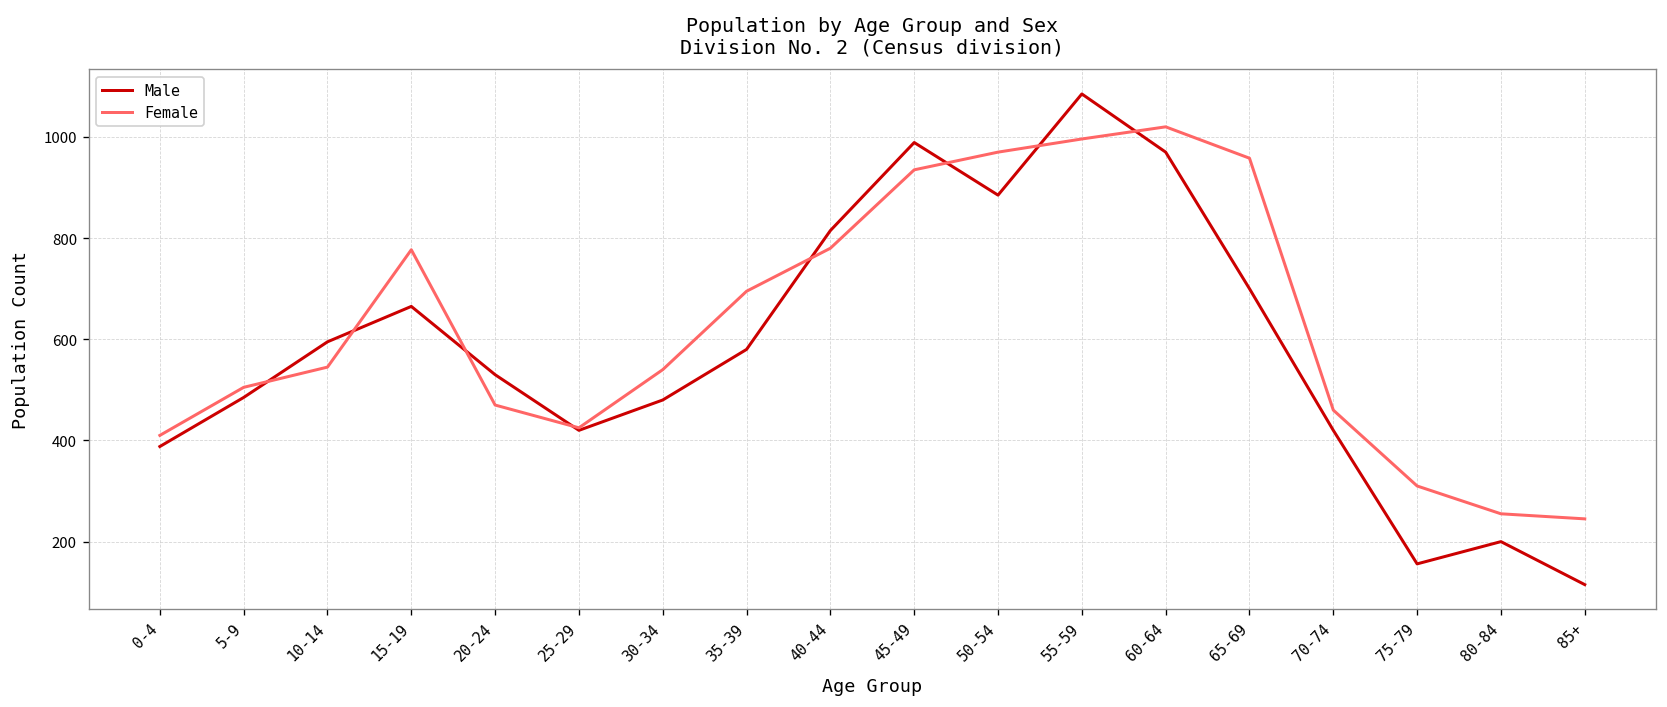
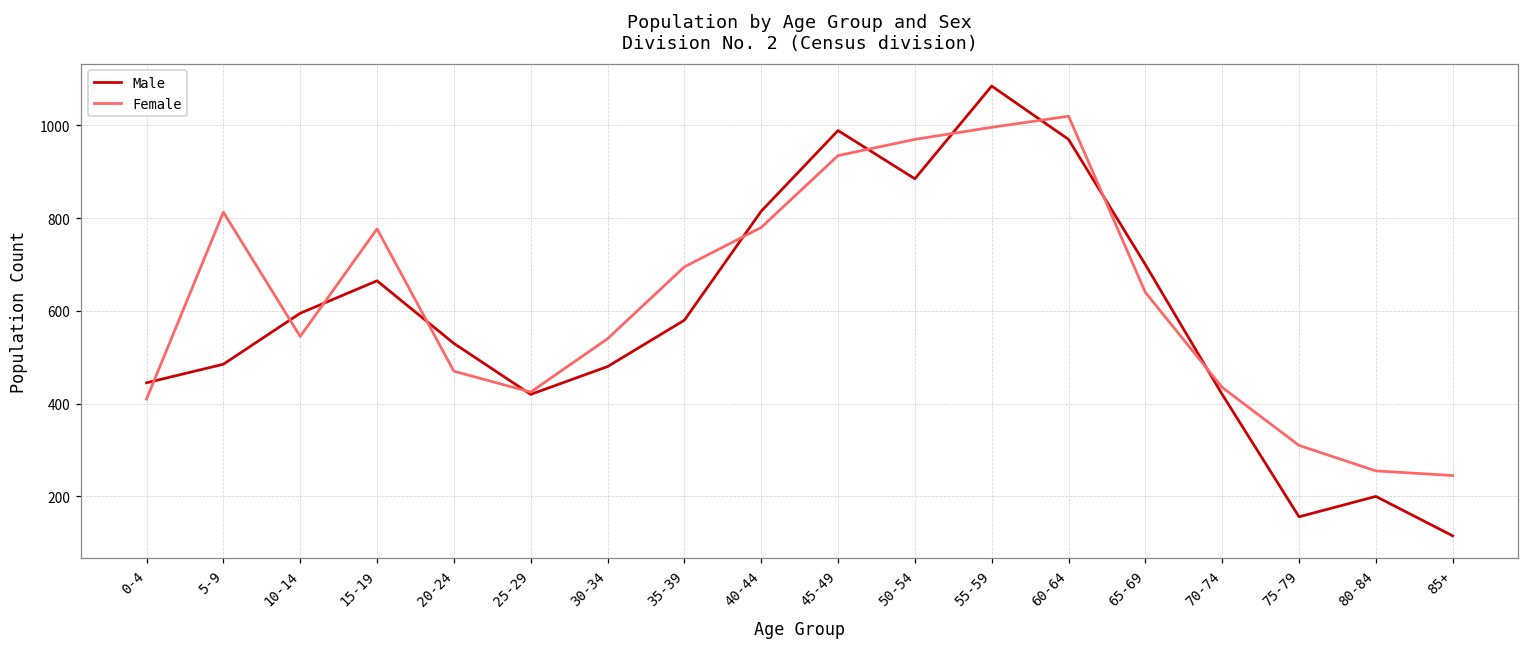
Male, 0-4: 390 -> 450
Female, 5-9: 510 -> 810
Female, 65-69: 960 -> 640
Female, 70-74: 460 -> 440
